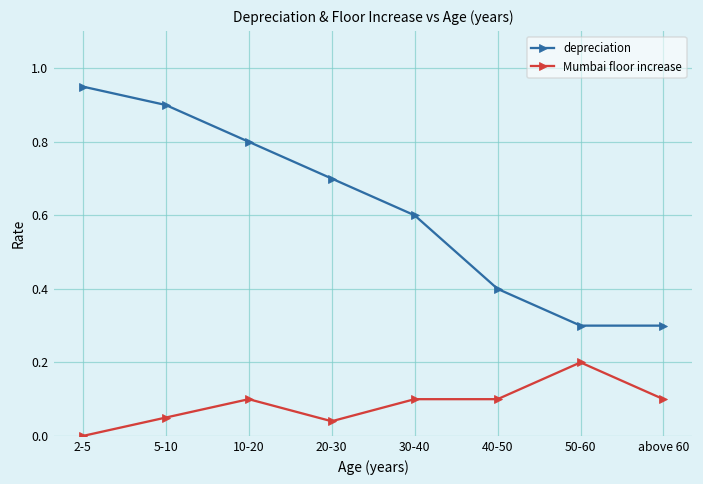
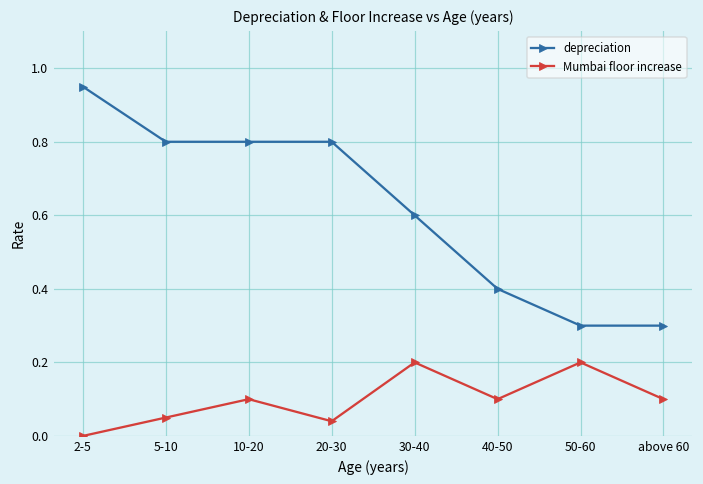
depreciation, 5-10: 0.9 -> 0.8
depreciation, 20-30: 0.7 -> 0.8
Mumbai floor increase, 30-40: 0.1 -> 0.2
